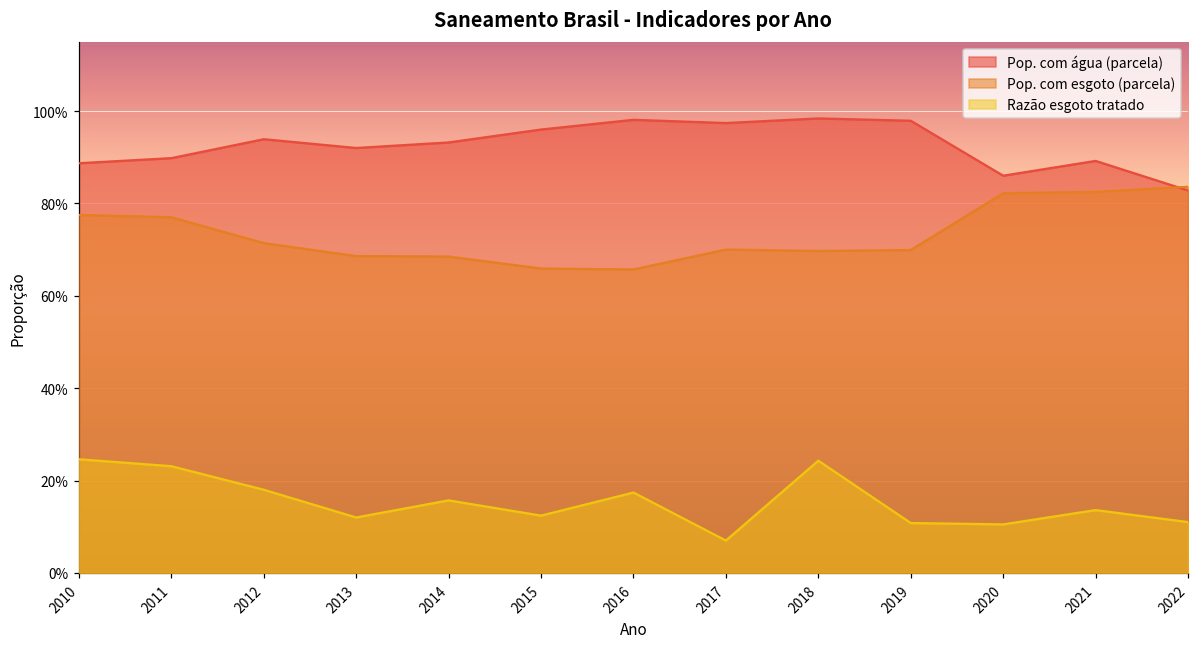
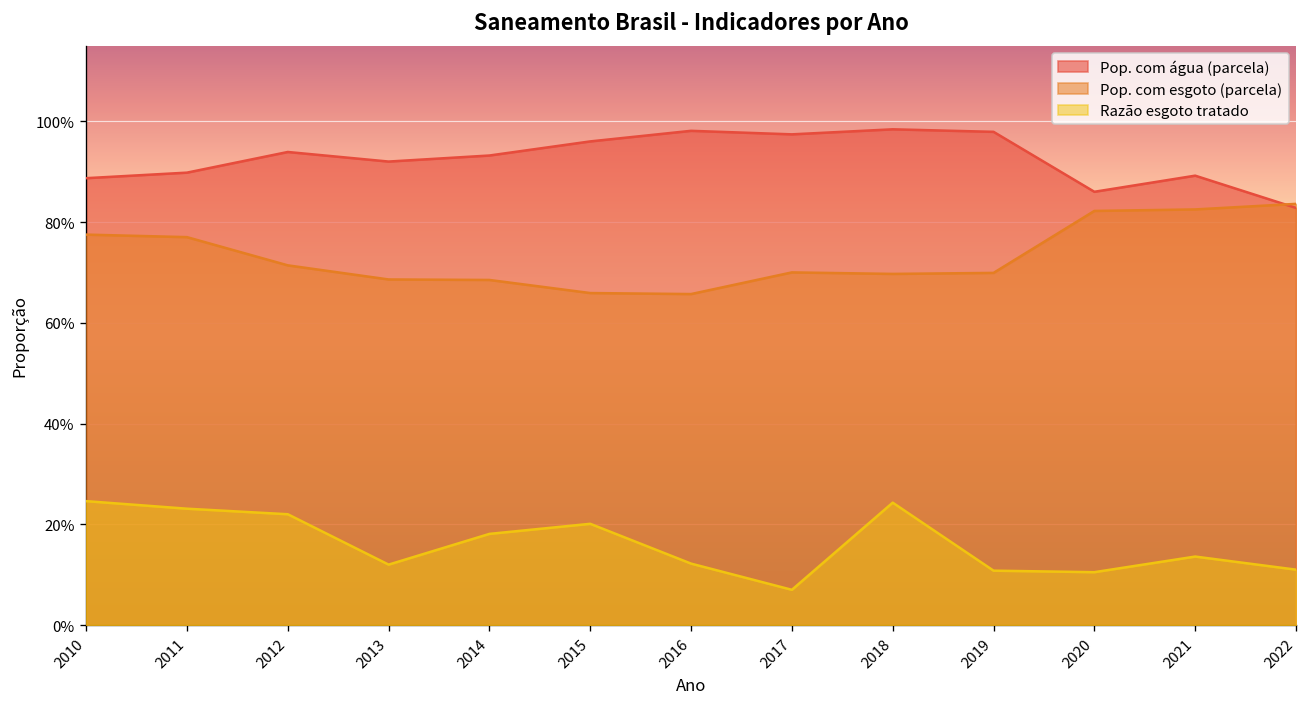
Razão esgoto tratado, 2012: 18% -> 22%
Razão esgoto tratado, 2014: 16% -> 18%
Razão esgoto tratado, 2015: 12% -> 20%
Razão esgoto tratado, 2016: 17% -> 12%
